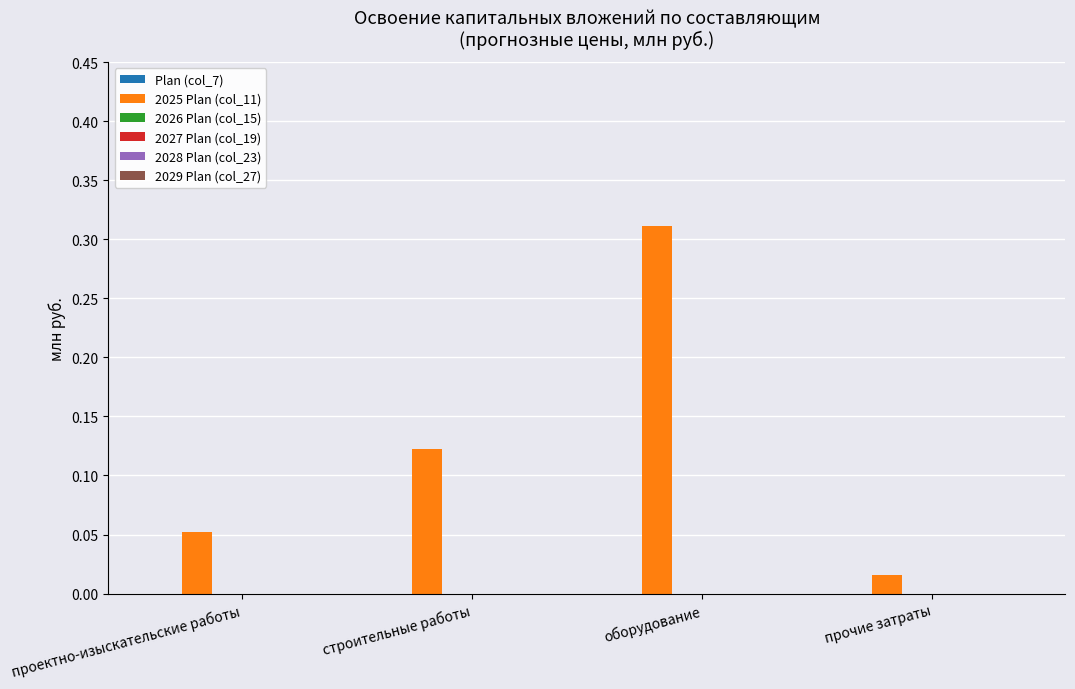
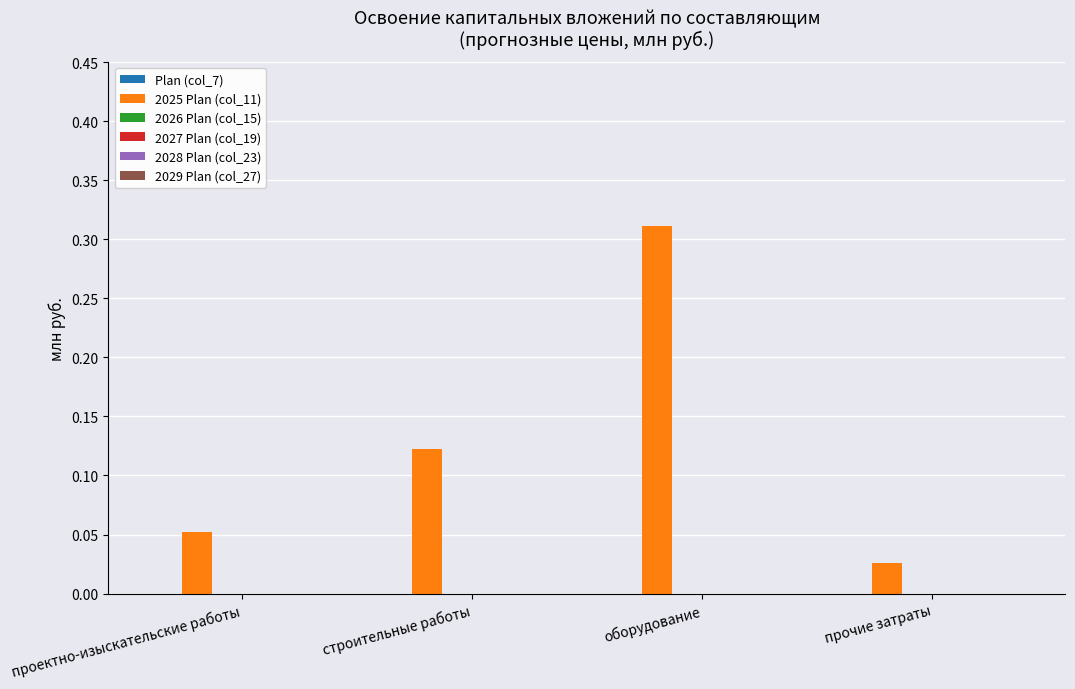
2025 Plan (col_11), прочие затраты: 0.016 -> 0.026
